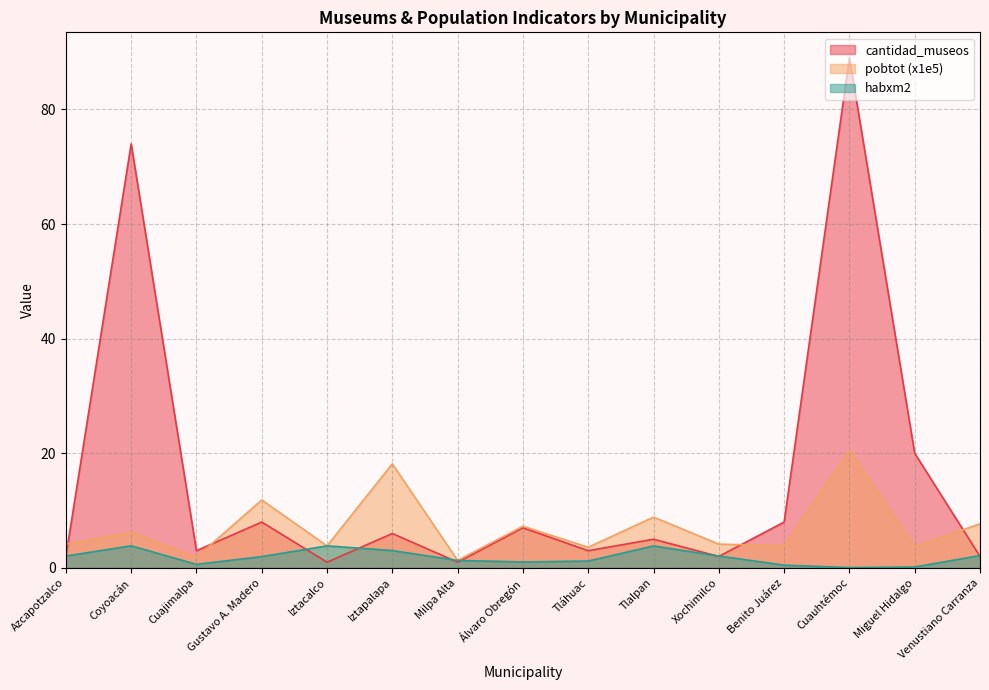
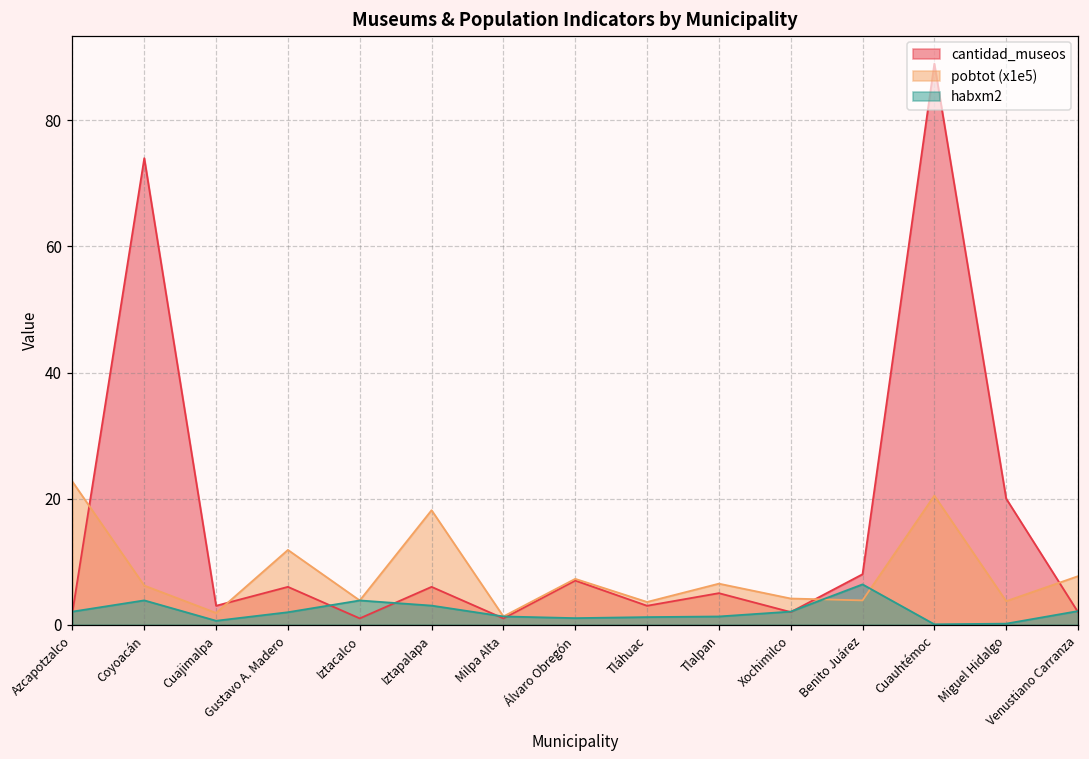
pobtot (x1e5), Azcapotzalco: 4 -> 23
cantidad_museos, Gustavo A. Madero: 8 -> 6
pobtot (x1e5), Tlalpan: 9 -> 7
habxm2, Tlalpan: 4 -> 1
habxm2, Benito Juárez: 0 -> 6
